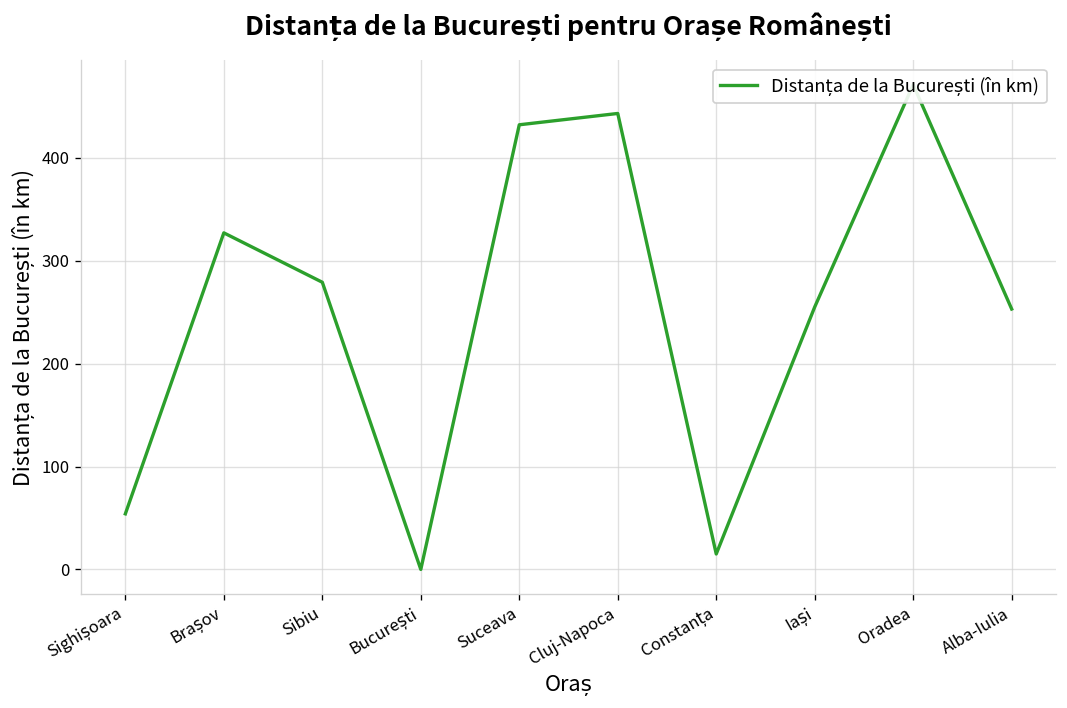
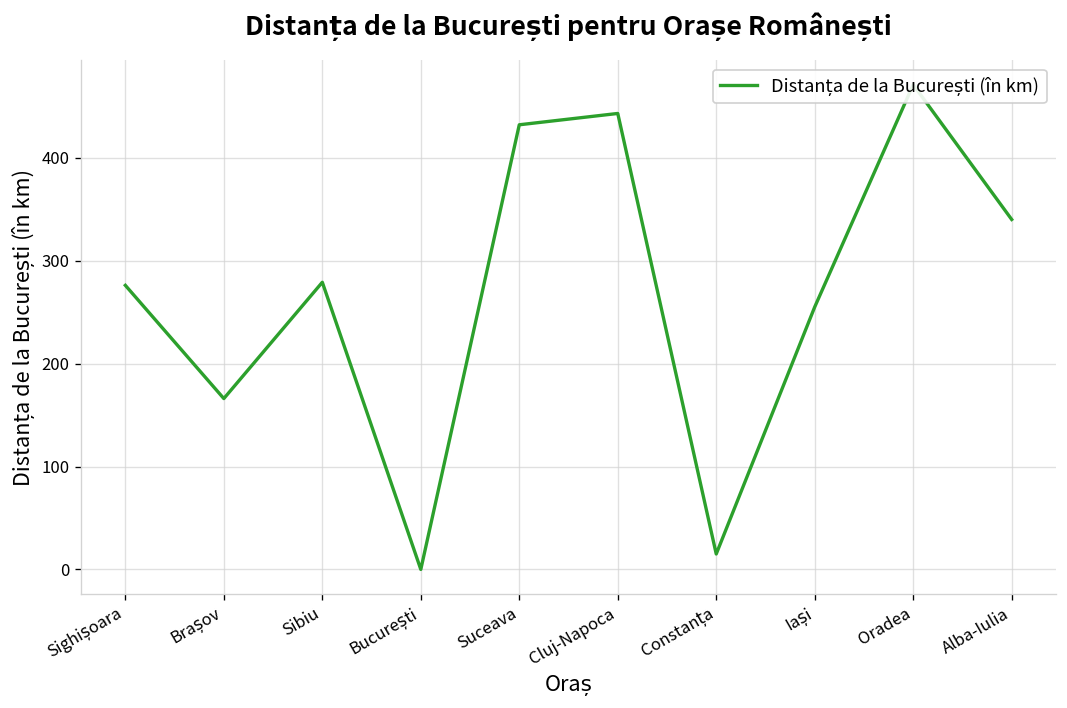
Sighișoara: 50 -> 280
Brașov: 330 -> 170
Alba-Iulia: 250 -> 340
